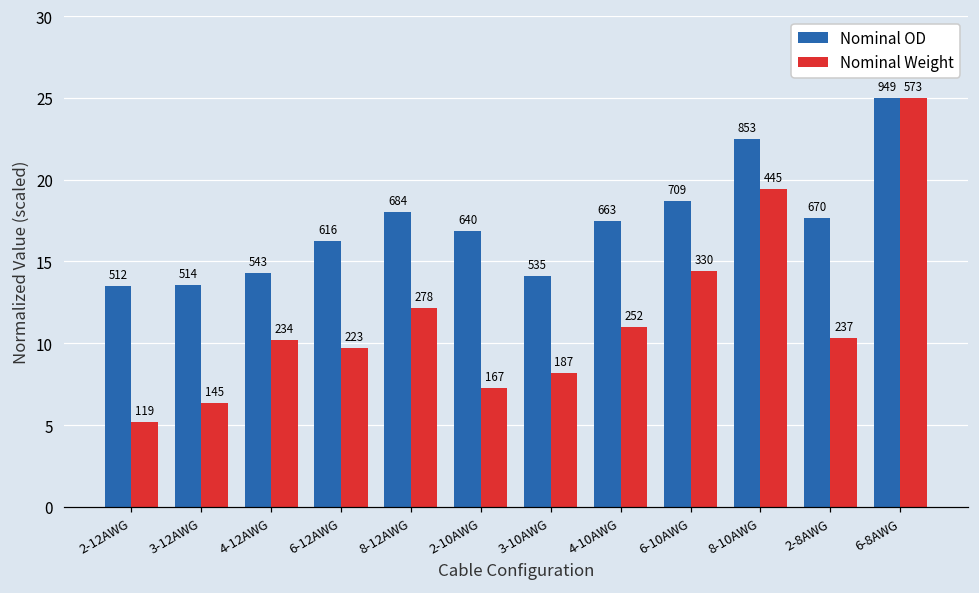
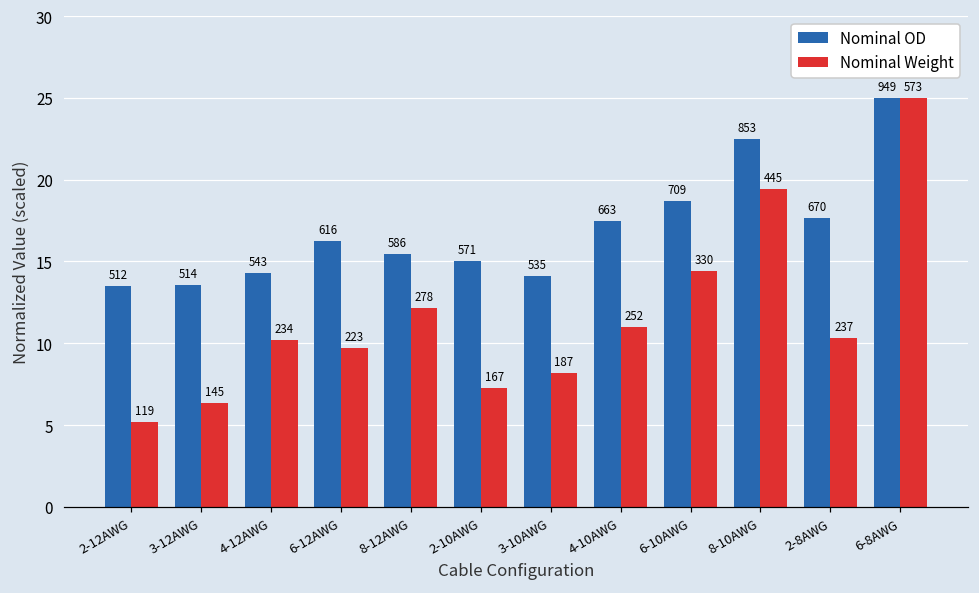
Nominal OD, 8-12AWG: 684 -> 586
Nominal OD, 2-10AWG: 640 -> 571
